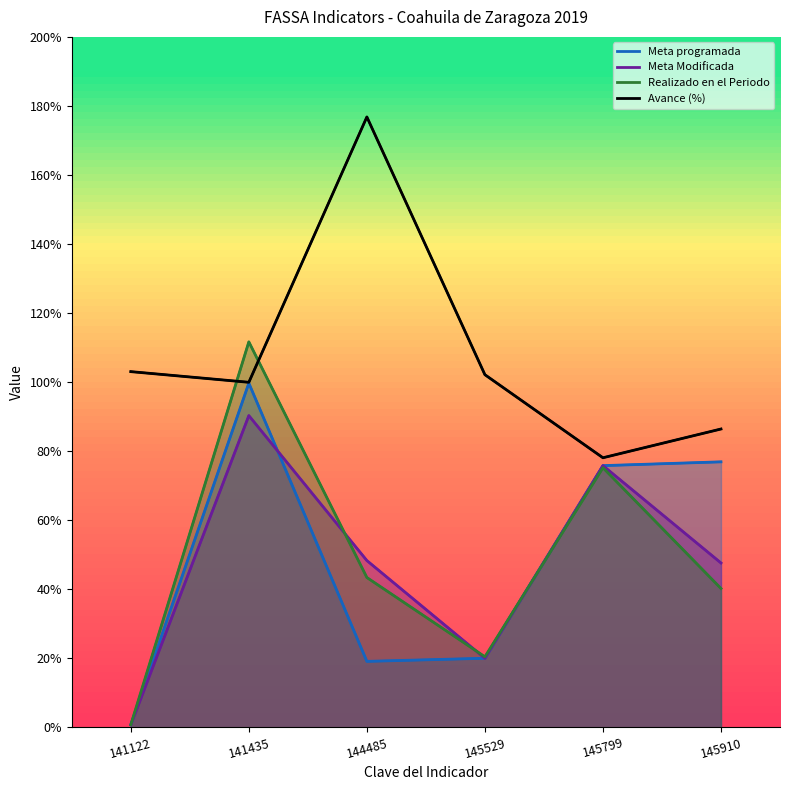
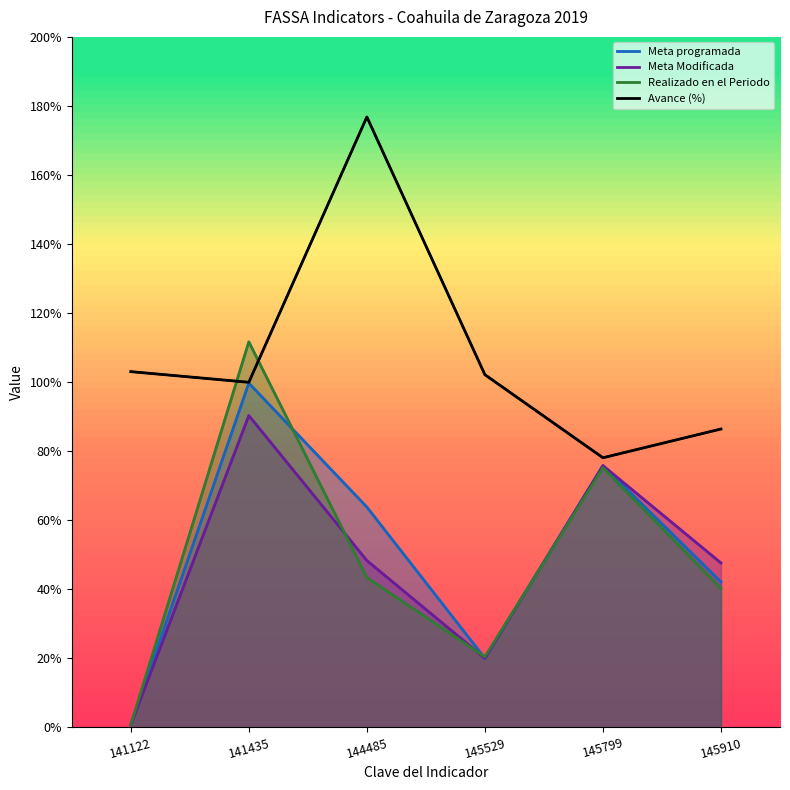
Meta programada, 144485: 19% -> 64%
Meta programada, 145910: 77% -> 42%
